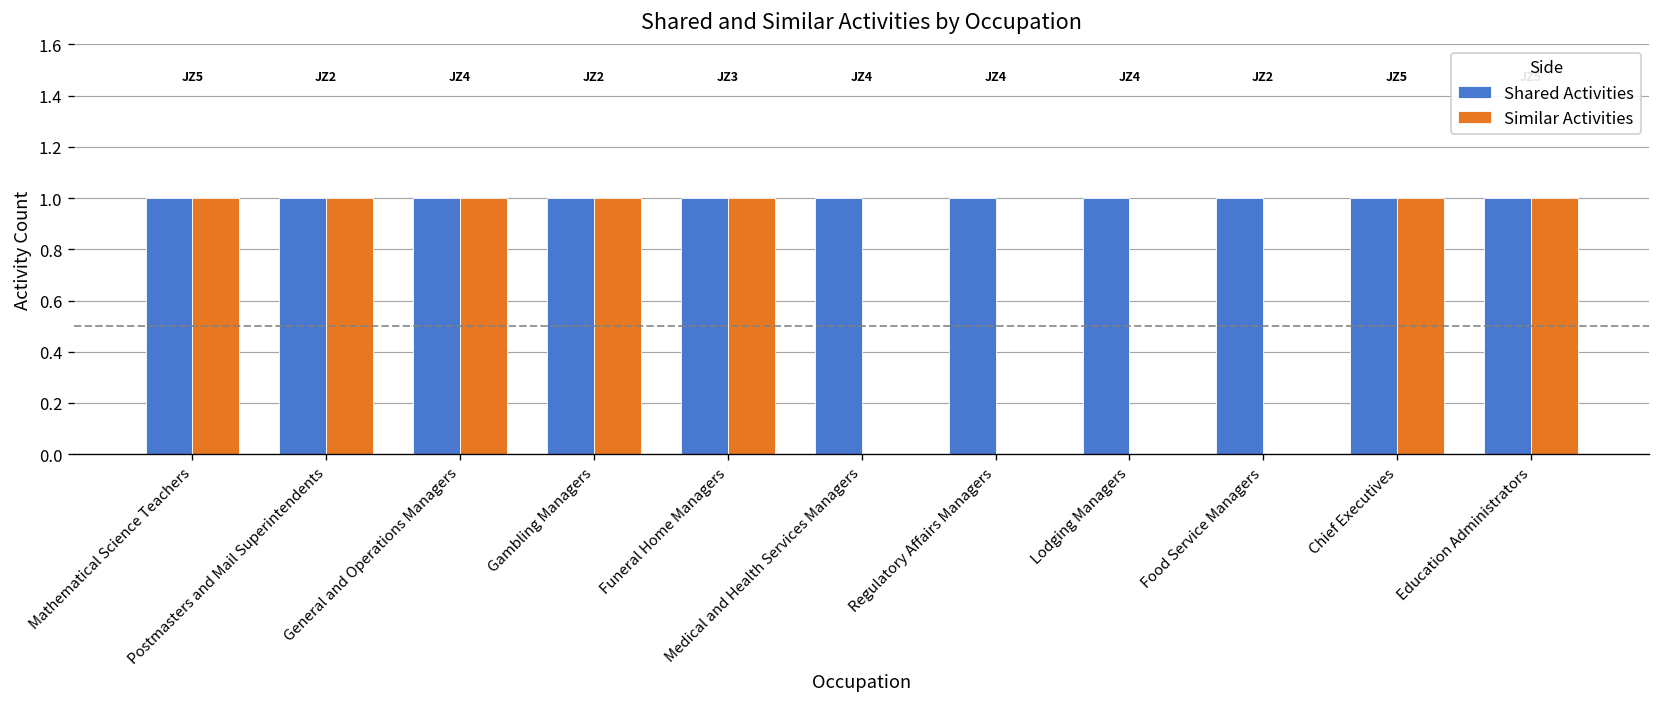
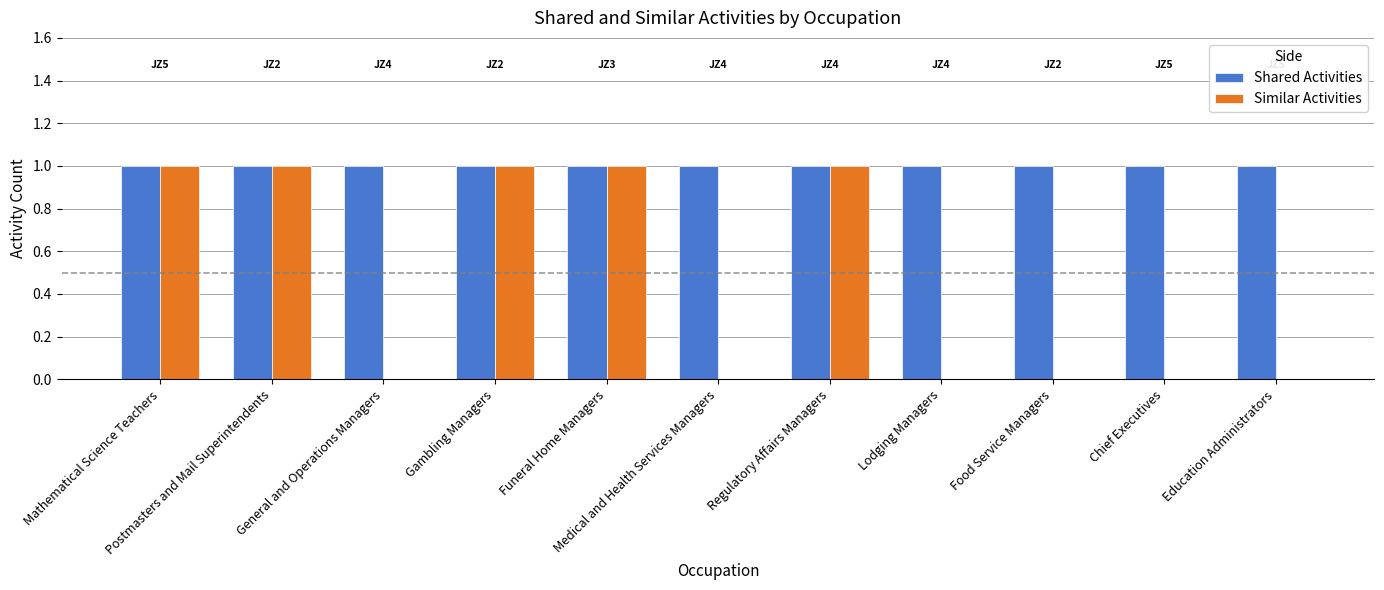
Similar Activities, General and Operations Managers: 1 -> 0
Similar Activities, Regulatory Affairs Managers: 0 -> 1
Similar Activities, Chief Executives: 1 -> 0
Similar Activities, Education Administrators: 1 -> 0
